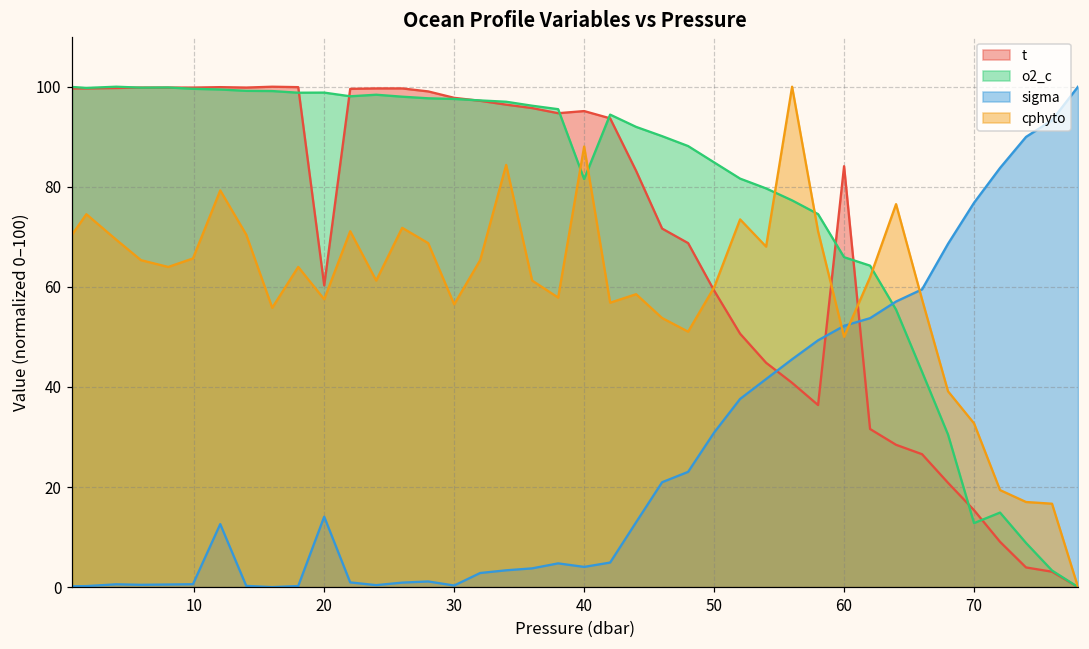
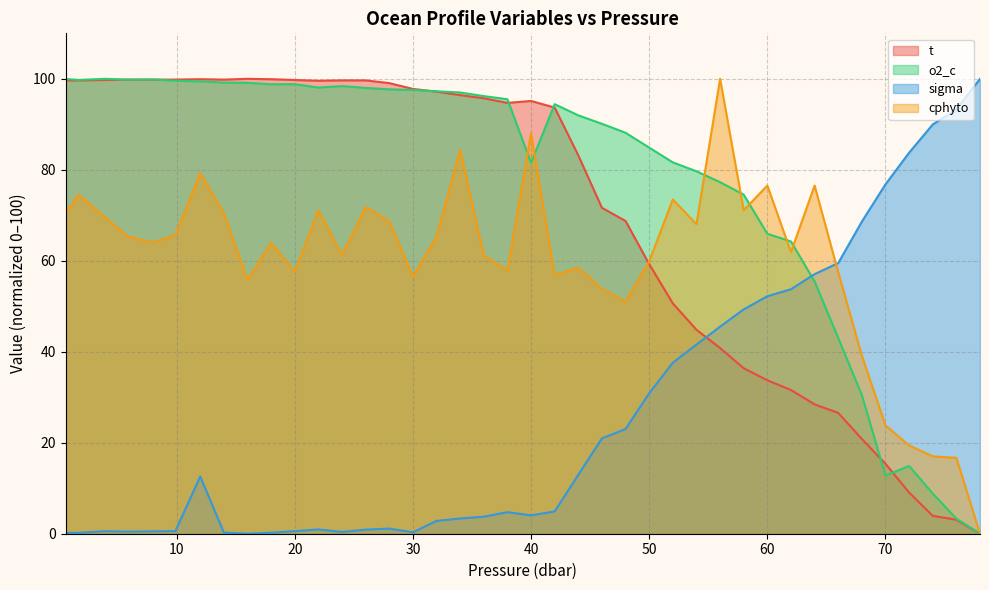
t, 20: 60 -> 100
sigma, 20: 14 -> 1
t, 60: 84 -> 34
cphyto, 60: 50 -> 77
cphyto, 70: 33 -> 24
